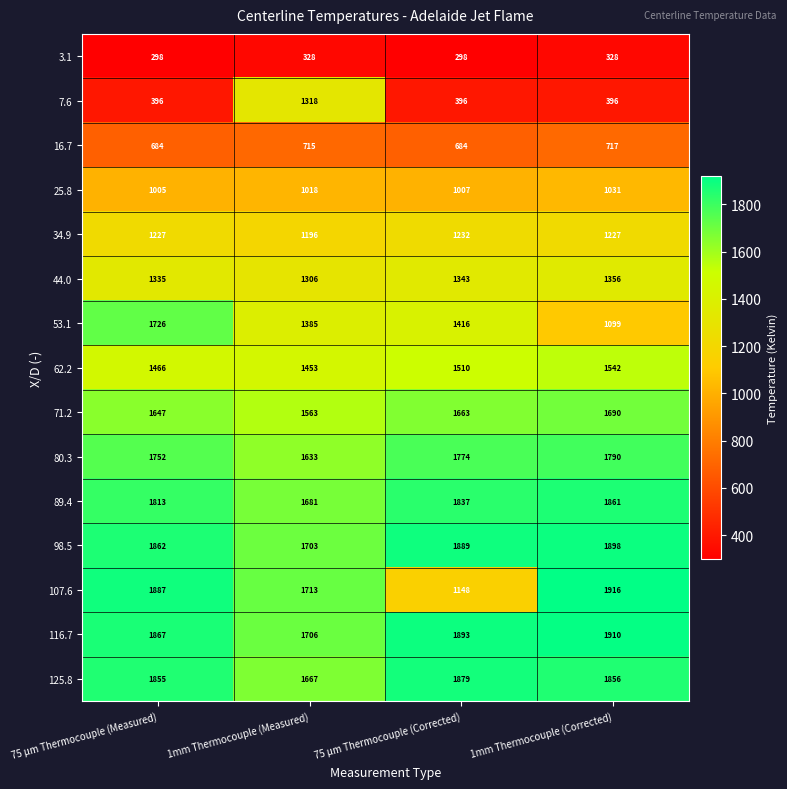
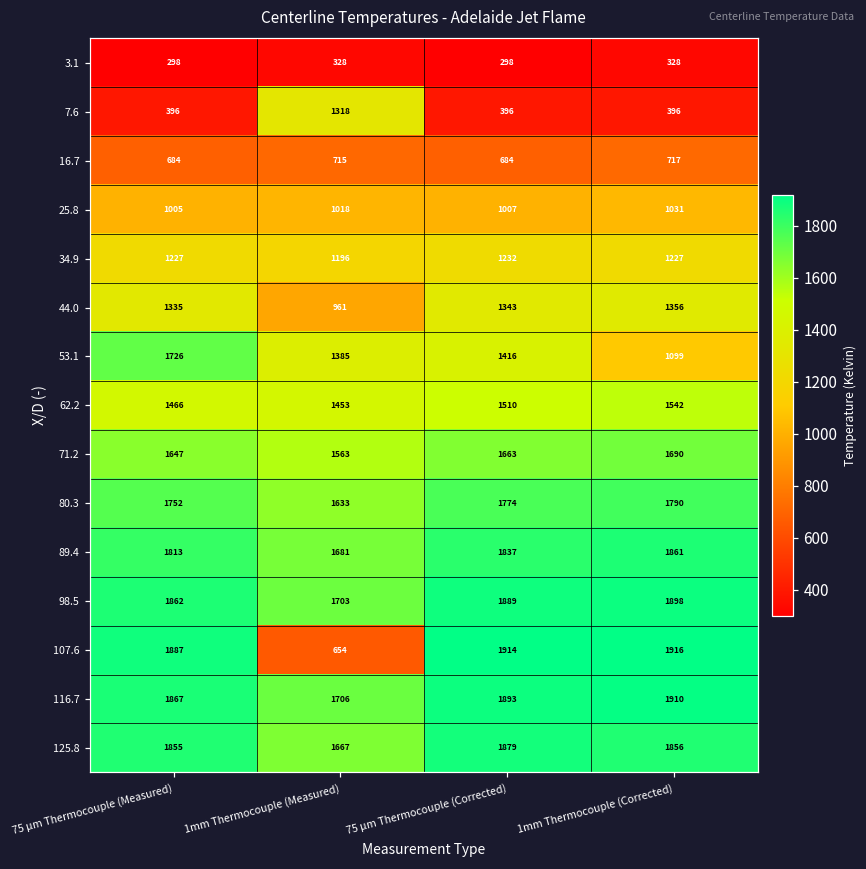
44.0, 1mm Thermocouple (Measured): 1306 -> 961
107.6, 1mm Thermocouple (Measured): 1713 -> 654
107.6, 75 µm Thermocouple (Corrected): 1148 -> 1914
